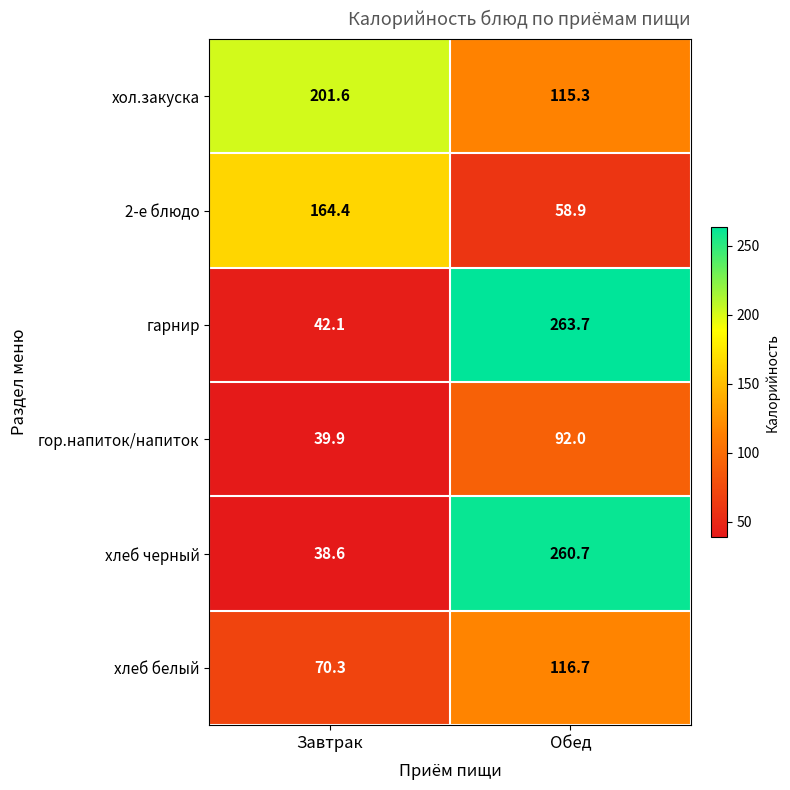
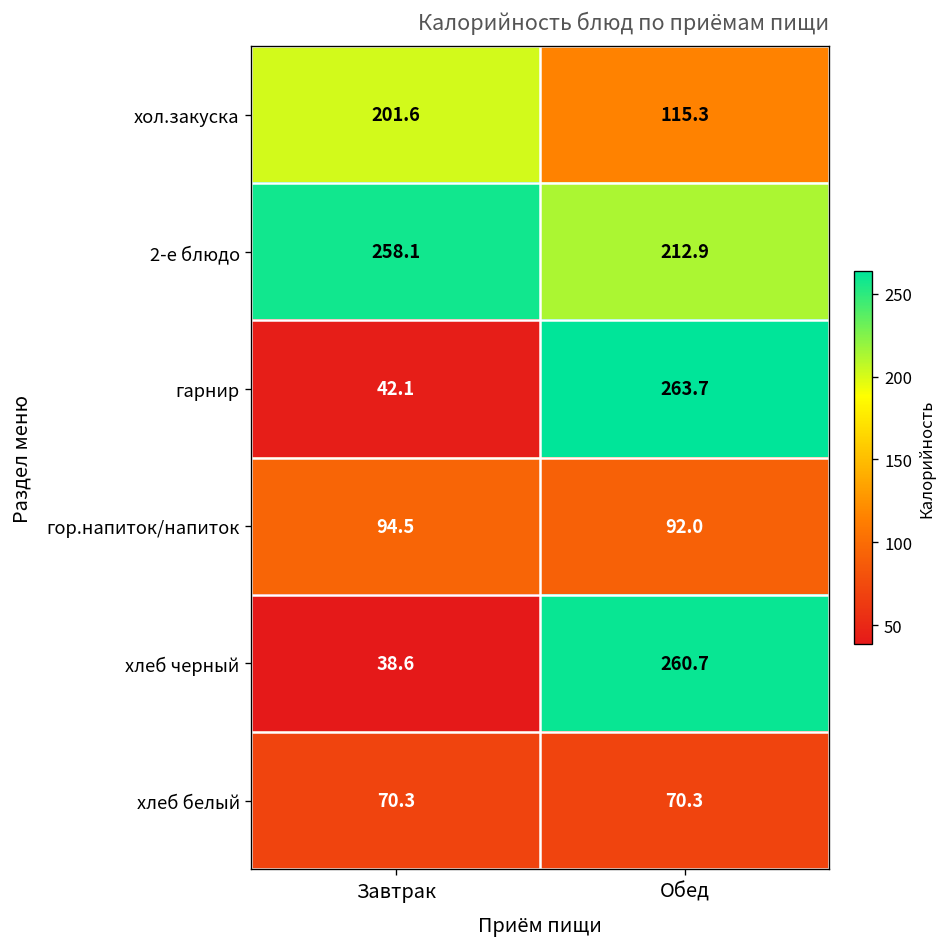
2-е блюдо, Завтрак: 164.4 -> 258.1
2-е блюдо, Обед: 58.9 -> 212.9
гор.напиток/напиток, Завтрак: 39.9 -> 94.5
хлеб белый, Обед: 116.7 -> 70.3
